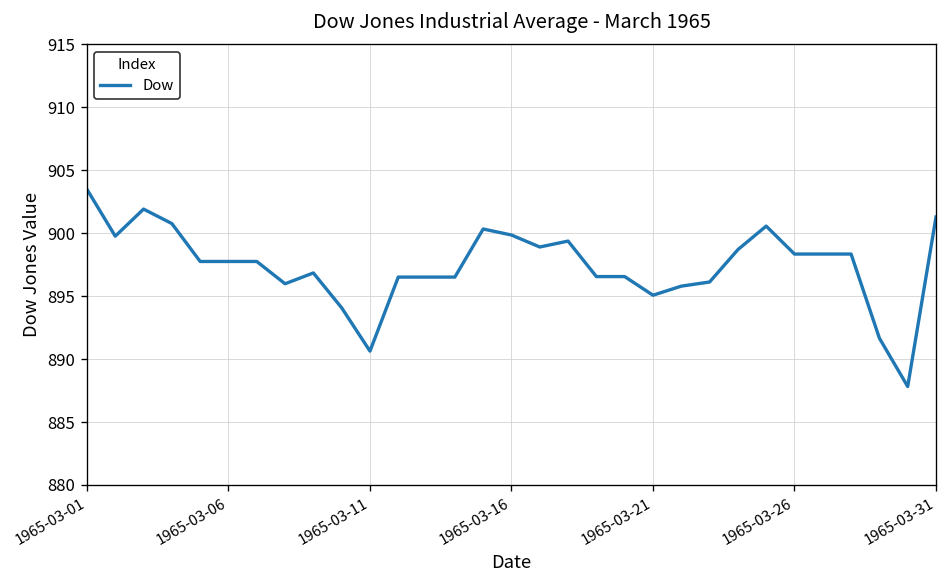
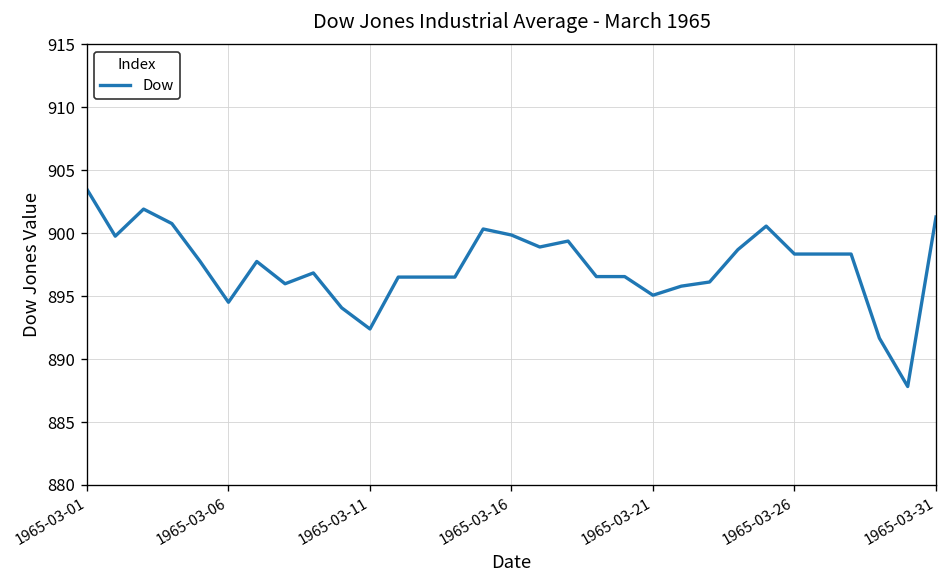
1965-03-06: 897.8 -> 894.5
1965-03-11: 890.6 -> 892.4
